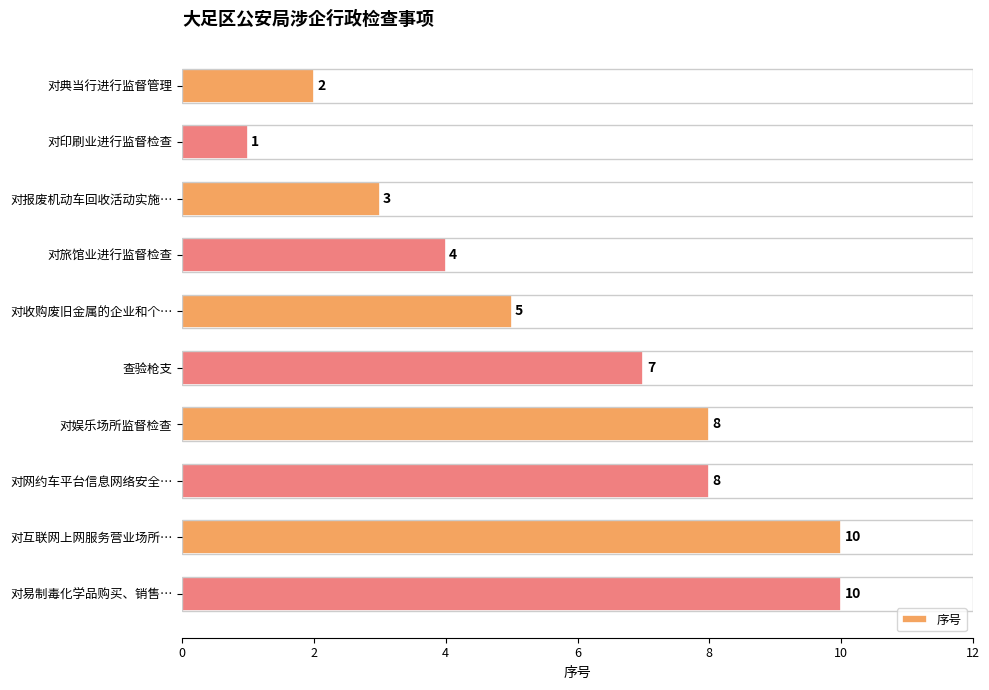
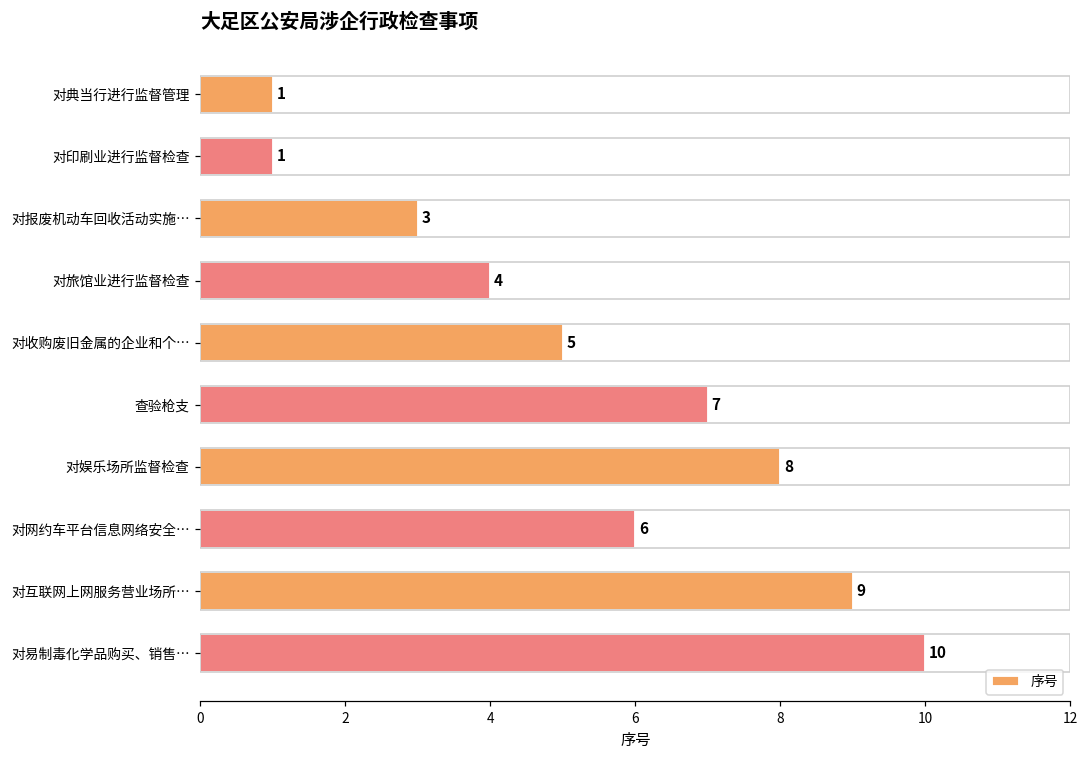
对典当行进行监督管理: 2 -> 1
对网约车平台信息网络安全…: 8 -> 6
对互联网上网服务营业场所…: 10 -> 9
